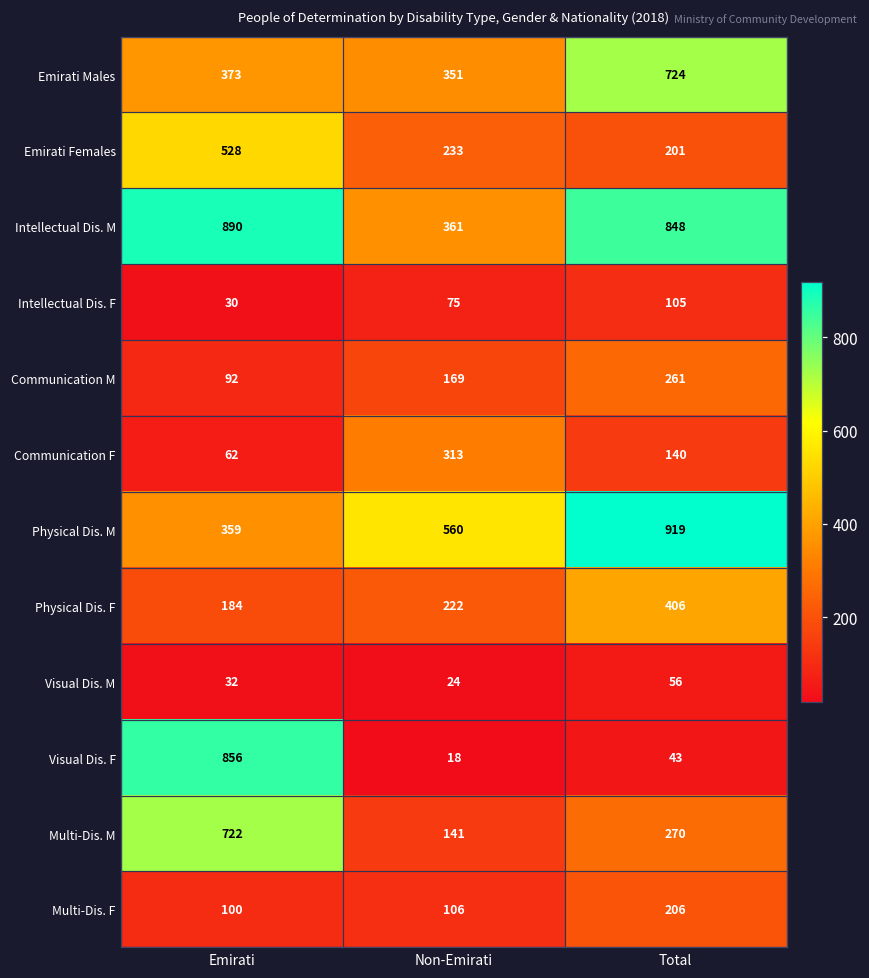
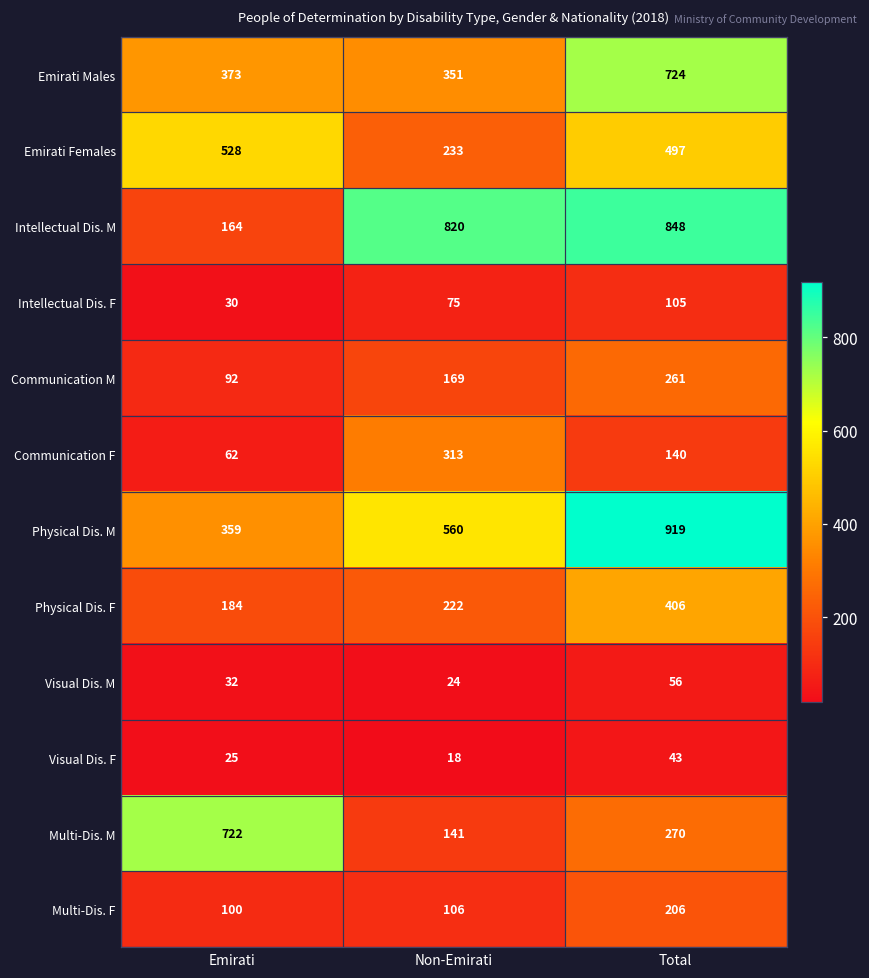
Emirati Females, Total: 201 -> 497
Intellectual Dis. M, Emirati: 890 -> 164
Intellectual Dis. M, Non-Emirati: 361 -> 820
Visual Dis. F, Emirati: 856 -> 25
